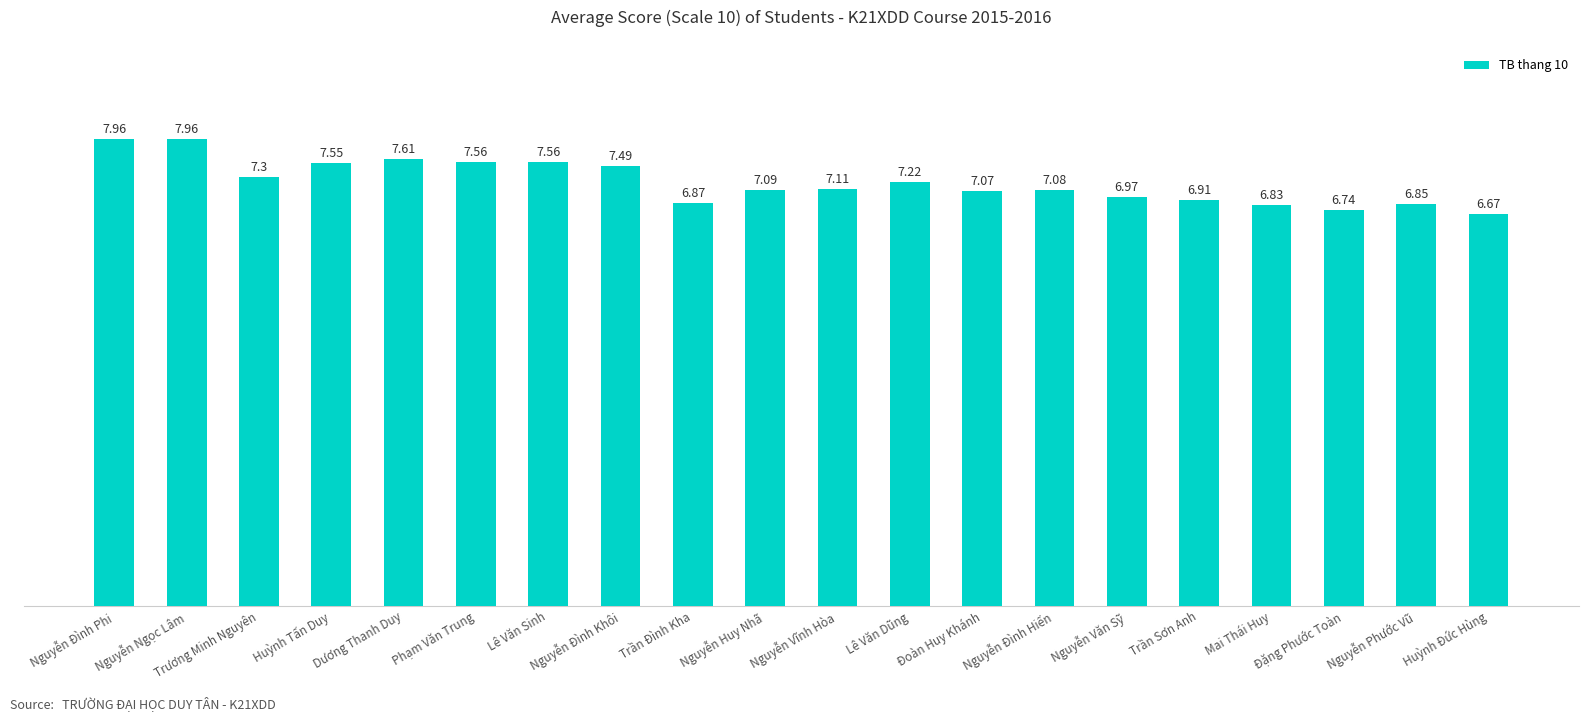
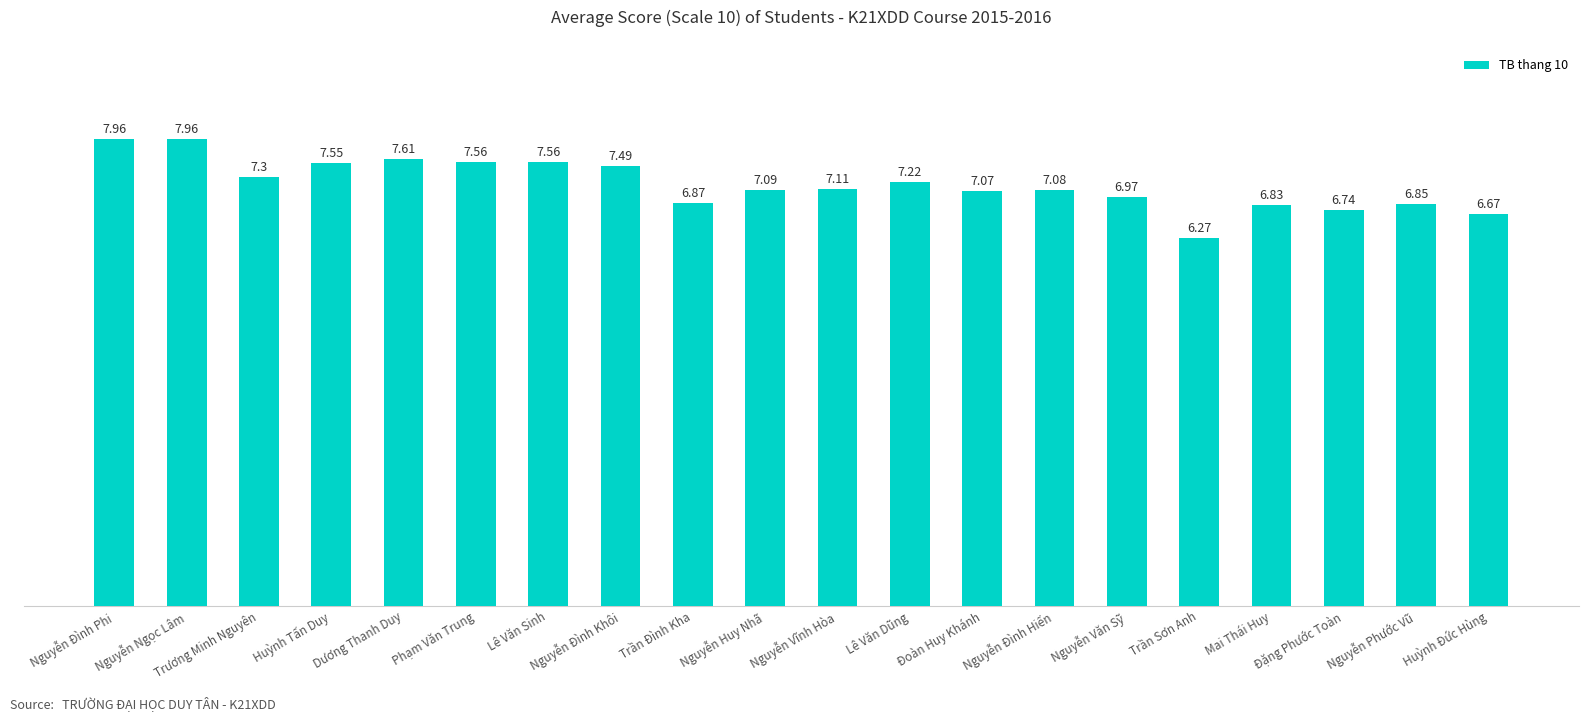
Trần Sơn Anh: 6.91 -> 6.27
